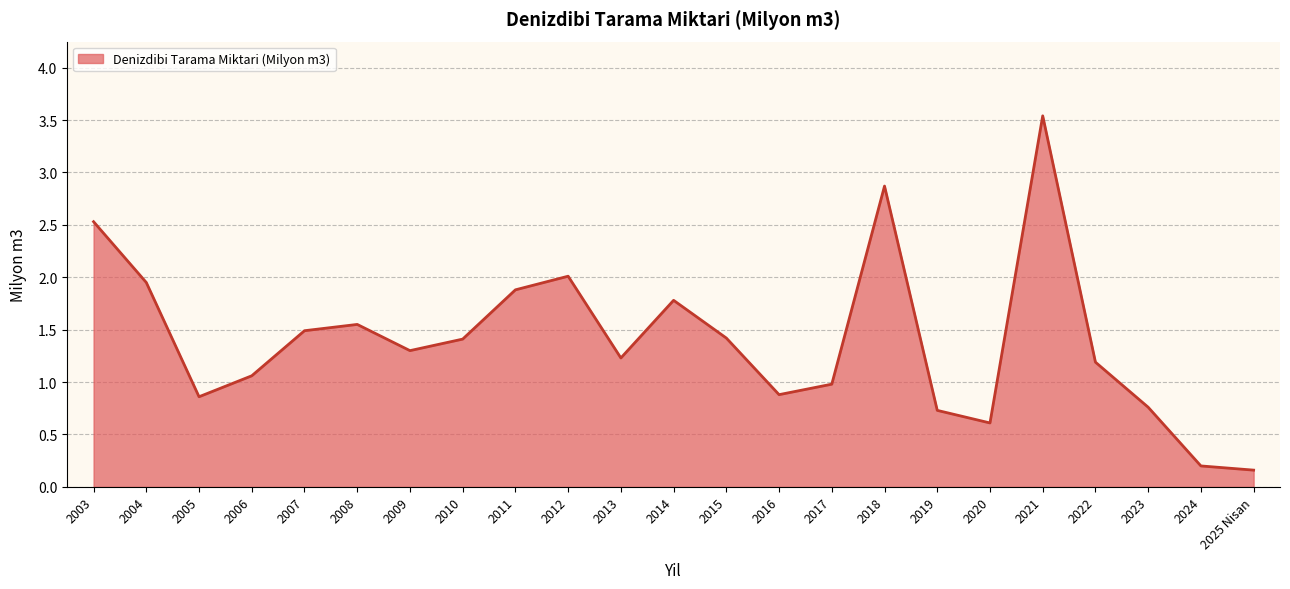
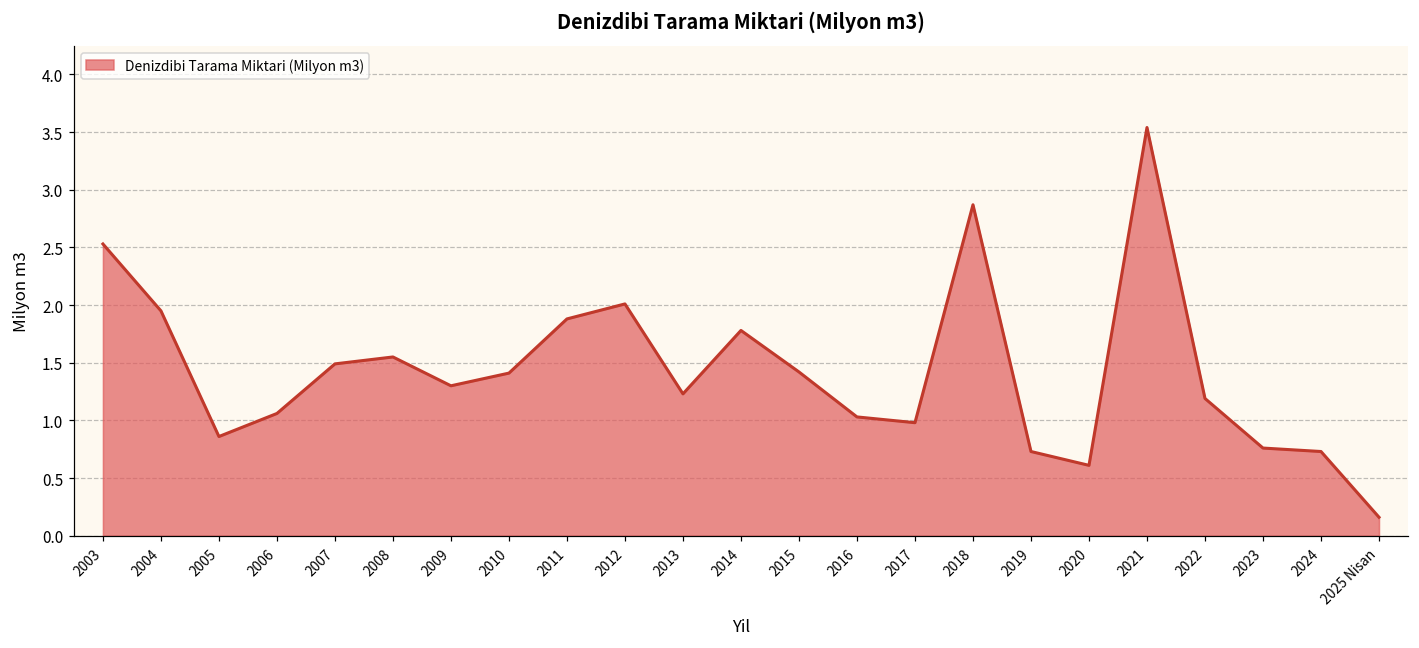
2016: 0.88 -> 1.03
2024: 0.20 -> 0.73
